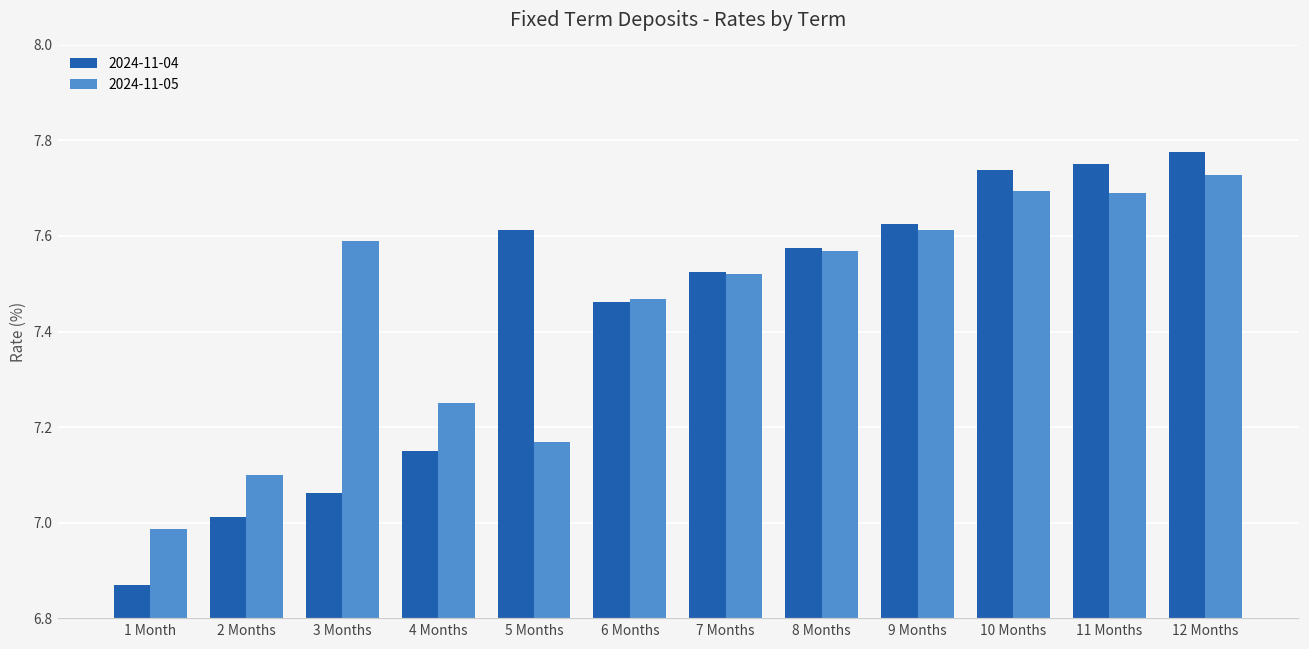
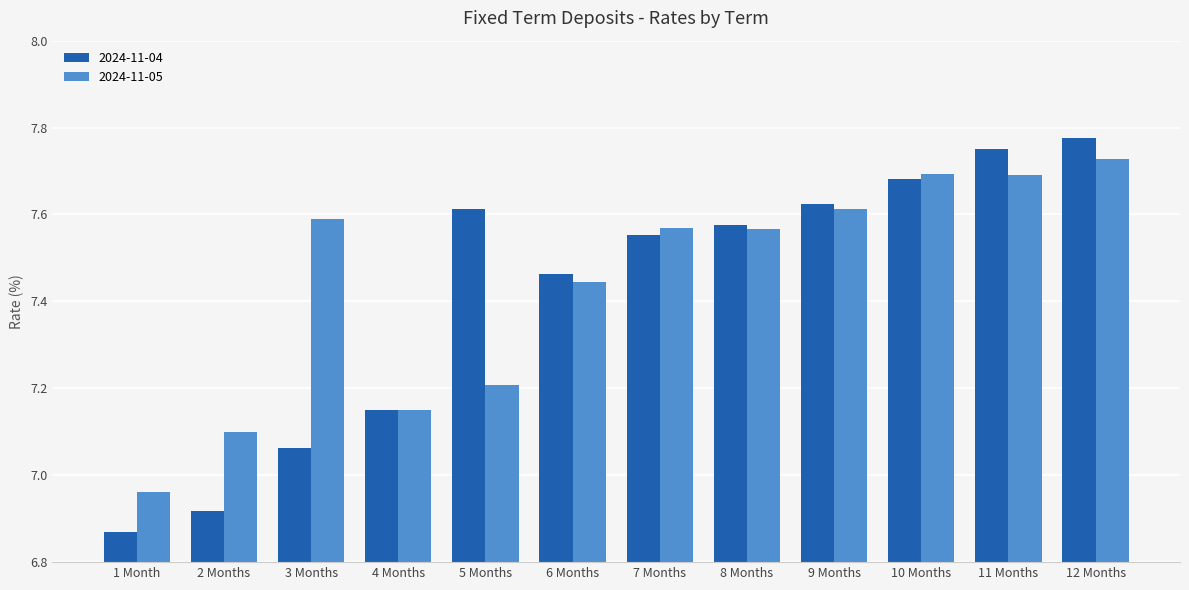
2024-11-05, 1 Month: 6.99 -> 6.96
2024-11-04, 2 Months: 7.01 -> 6.92
2024-11-05, 4 Months: 7.25 -> 7.15
2024-11-05, 5 Months: 7.17 -> 7.21
2024-11-05, 6 Months: 7.47 -> 7.44
2024-11-04, 7 Months: 7.53 -> 7.55
2024-11-05, 7 Months: 7.52 -> 7.57
2024-11-04, 10 Months: 7.74 -> 7.68
